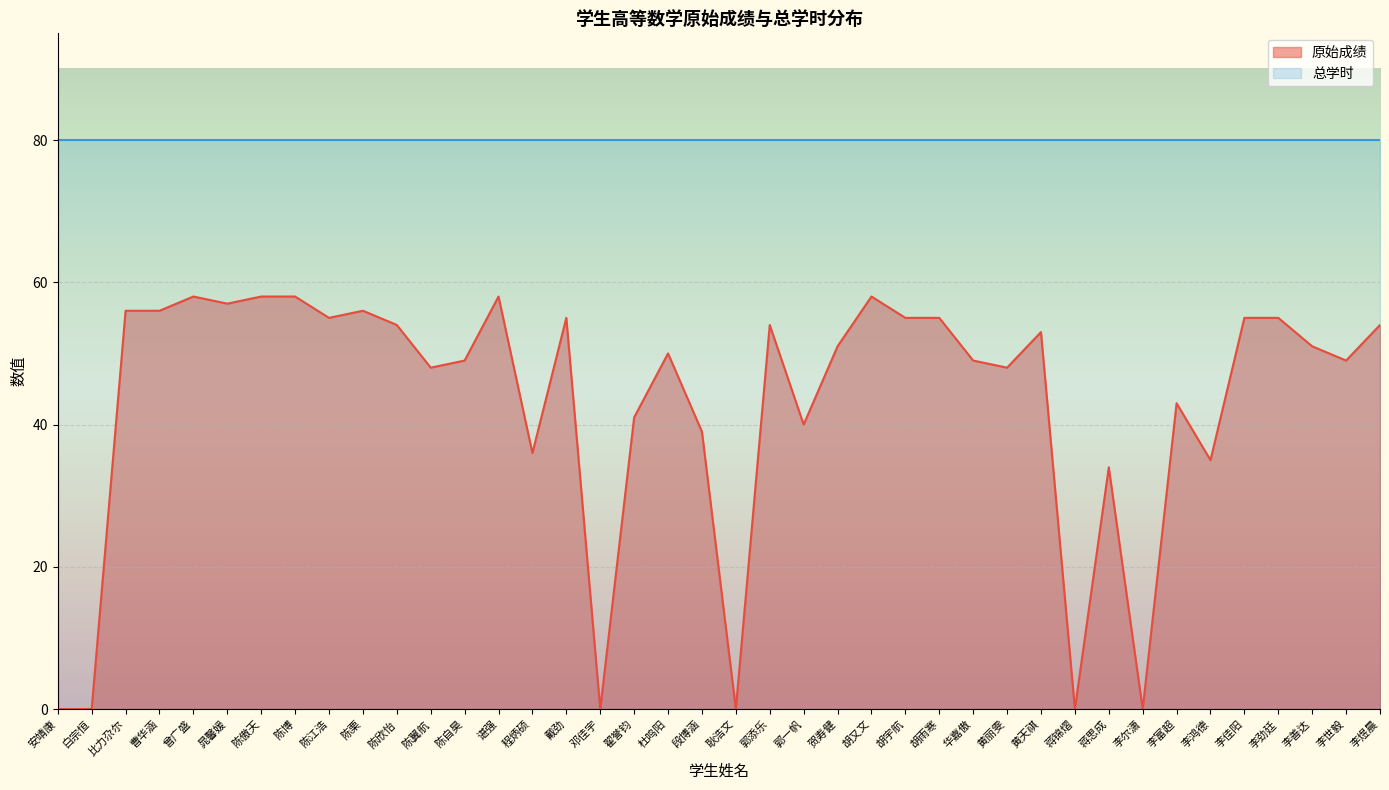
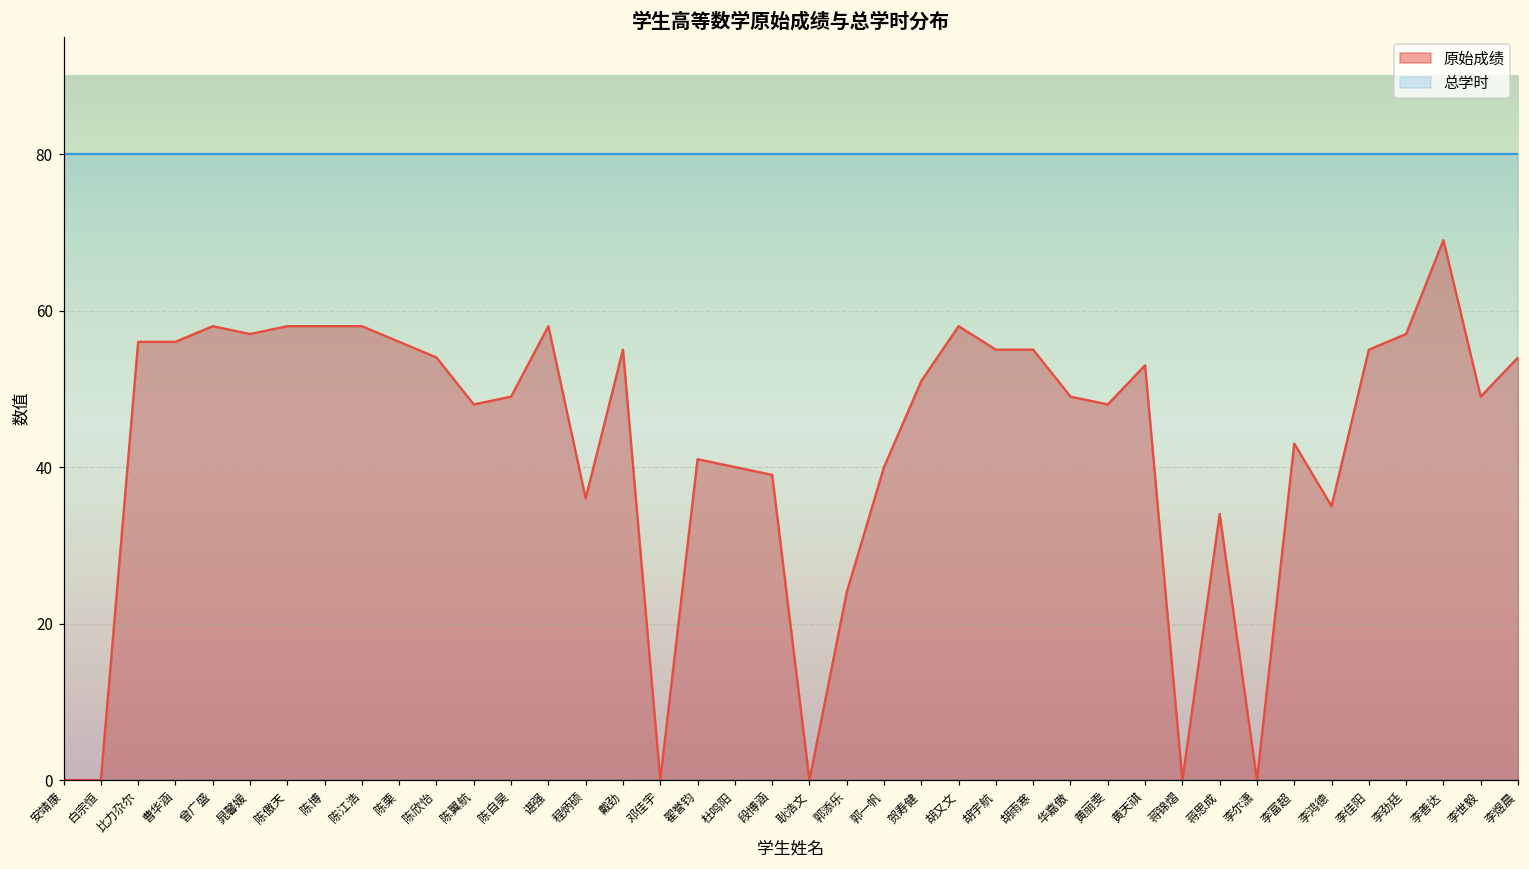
原始成绩, 陈江浩: 55 -> 58
原始成绩, 杜鸣阳: 50 -> 40
原始成绩, 郭添乐: 54 -> 24
原始成绩, 李劲廷: 55 -> 57
原始成绩, 李善达: 51 -> 69
